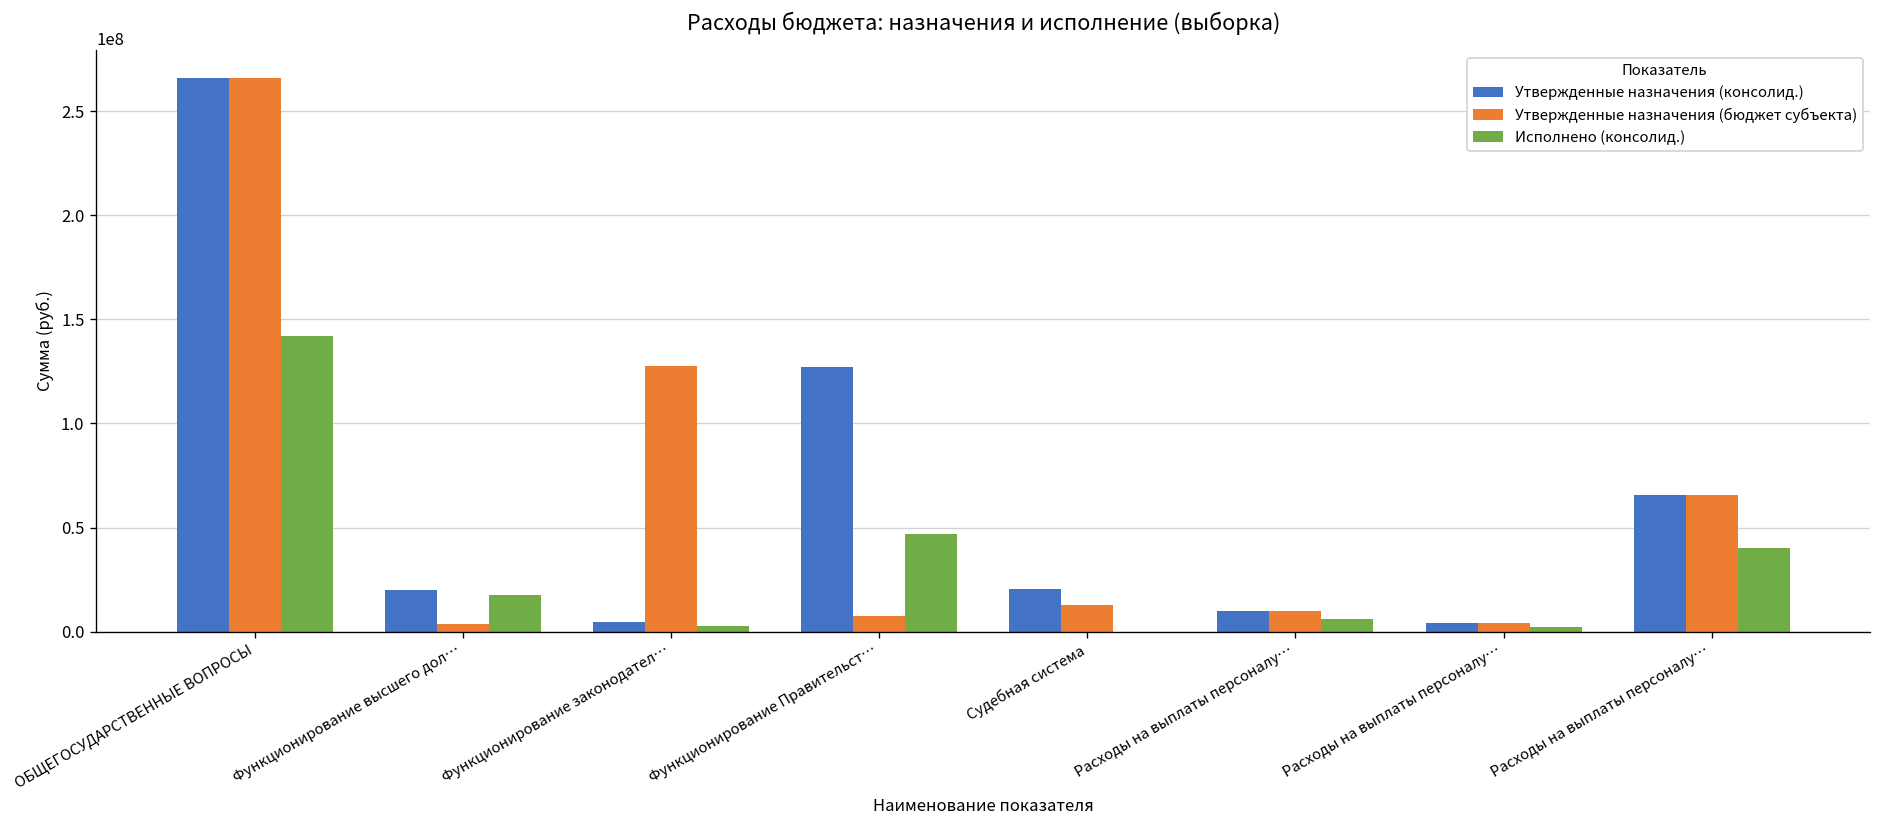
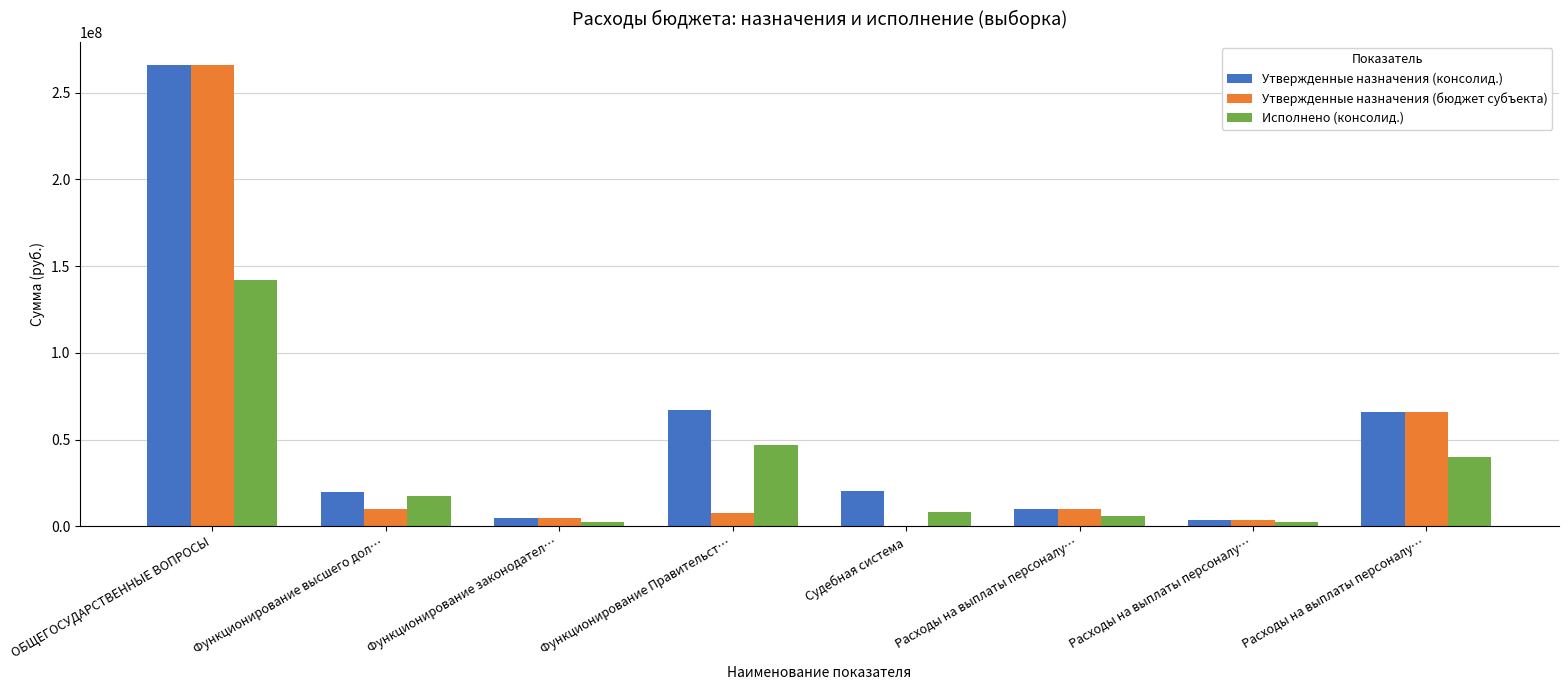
Утвержденные назначения (бюджет субъекта), Функционирование высшего дол…: 4000000 -> 10000000
Утвержденные назначения (бюджет субъекта), Функционирование законодател…: 128000000 -> 5000000
Утвержденные назначения (консолид.), Функционирование Правительст…: 127000000 -> 67000000
Утвержденные назначения (бюджет субъекта), Судебная система: 13000000 -> 0
Исполнено (консолид.), Судебная система: 0 -> 9000000
